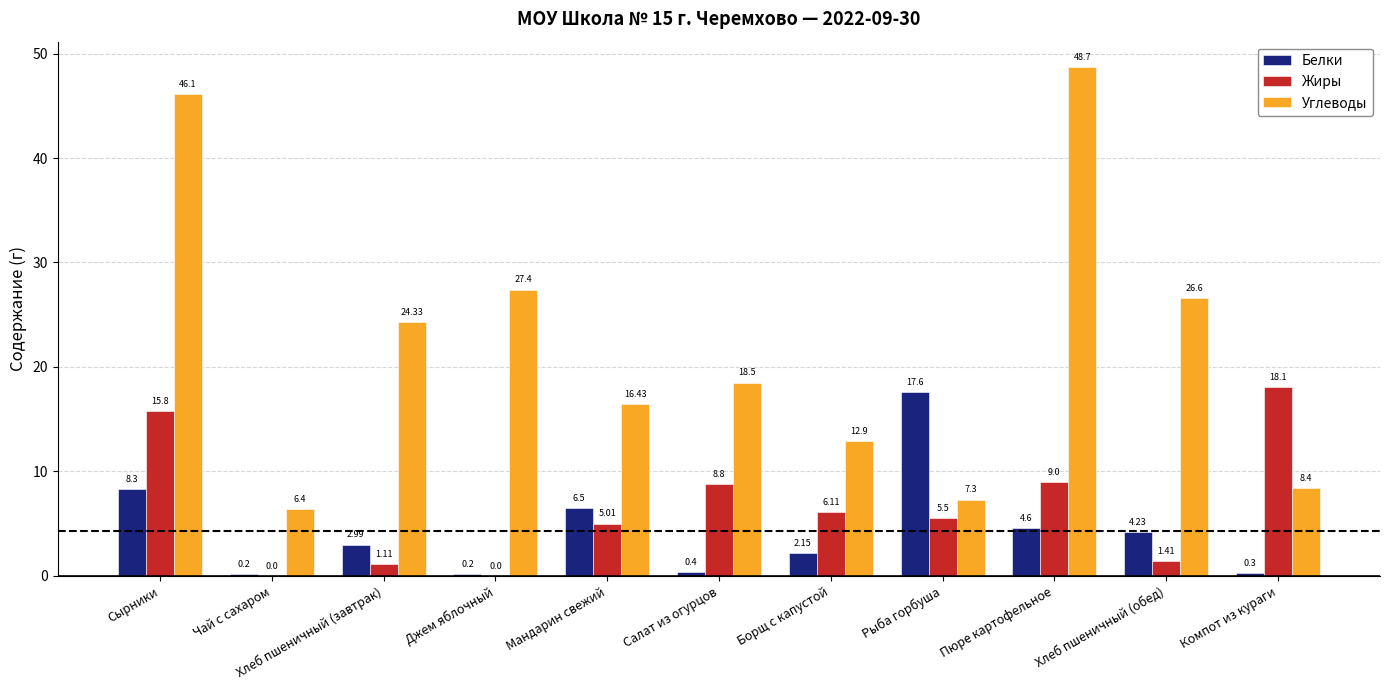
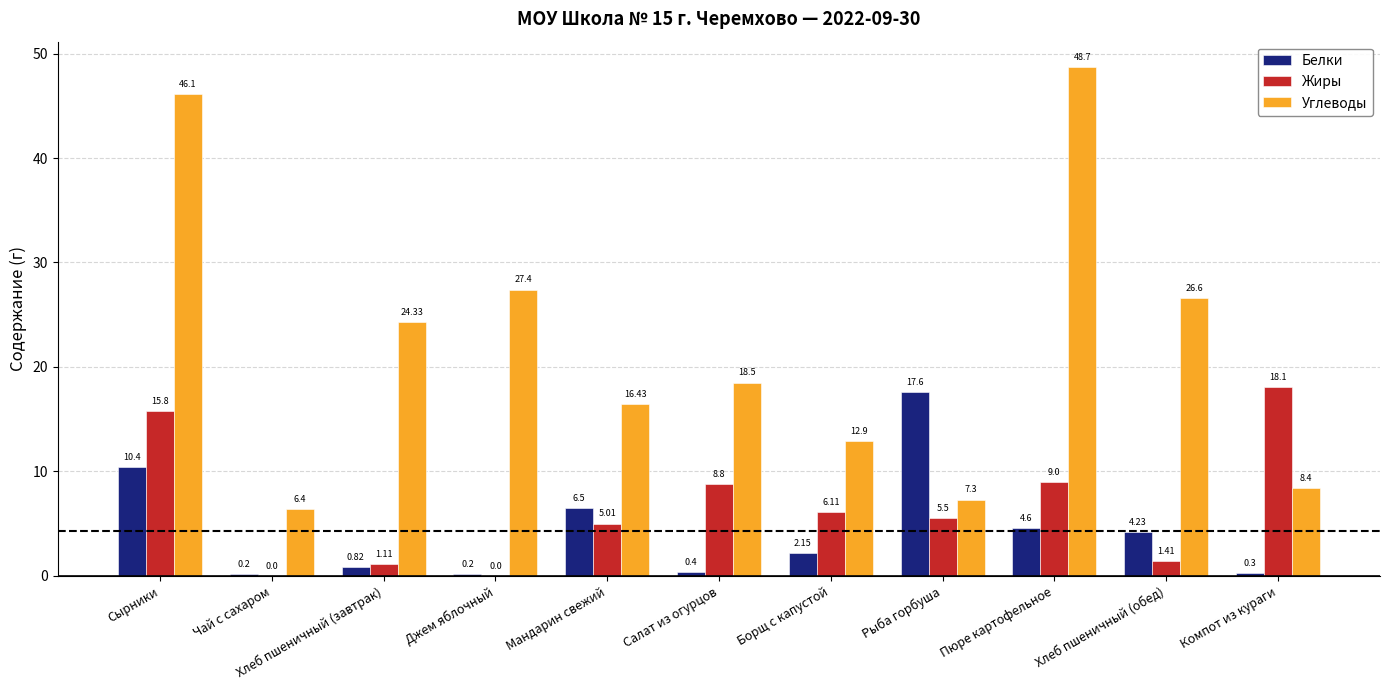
Белки, Сырники: 8.3 -> 10.4
Белки, Хлеб пшеничный (завтрак): 2.99 -> 0.82
